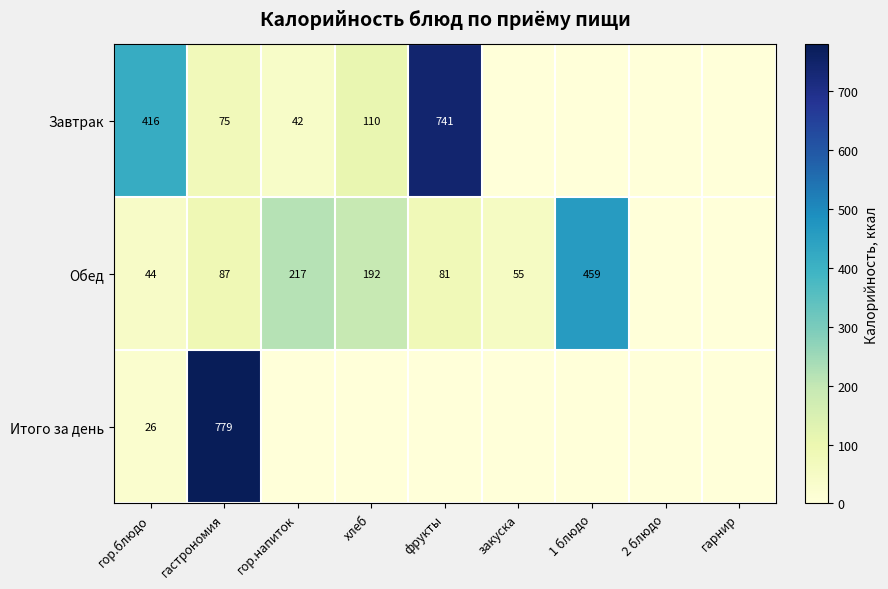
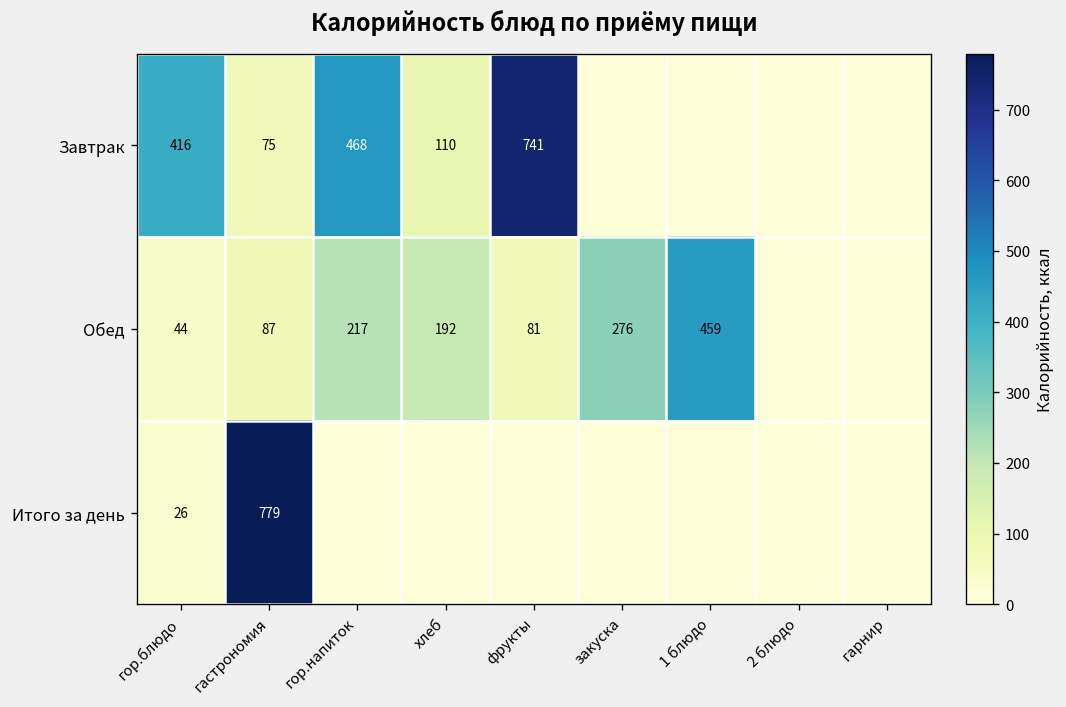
Завтрак, гор.напиток: 42 -> 468
Обед, закуска: 55 -> 276
